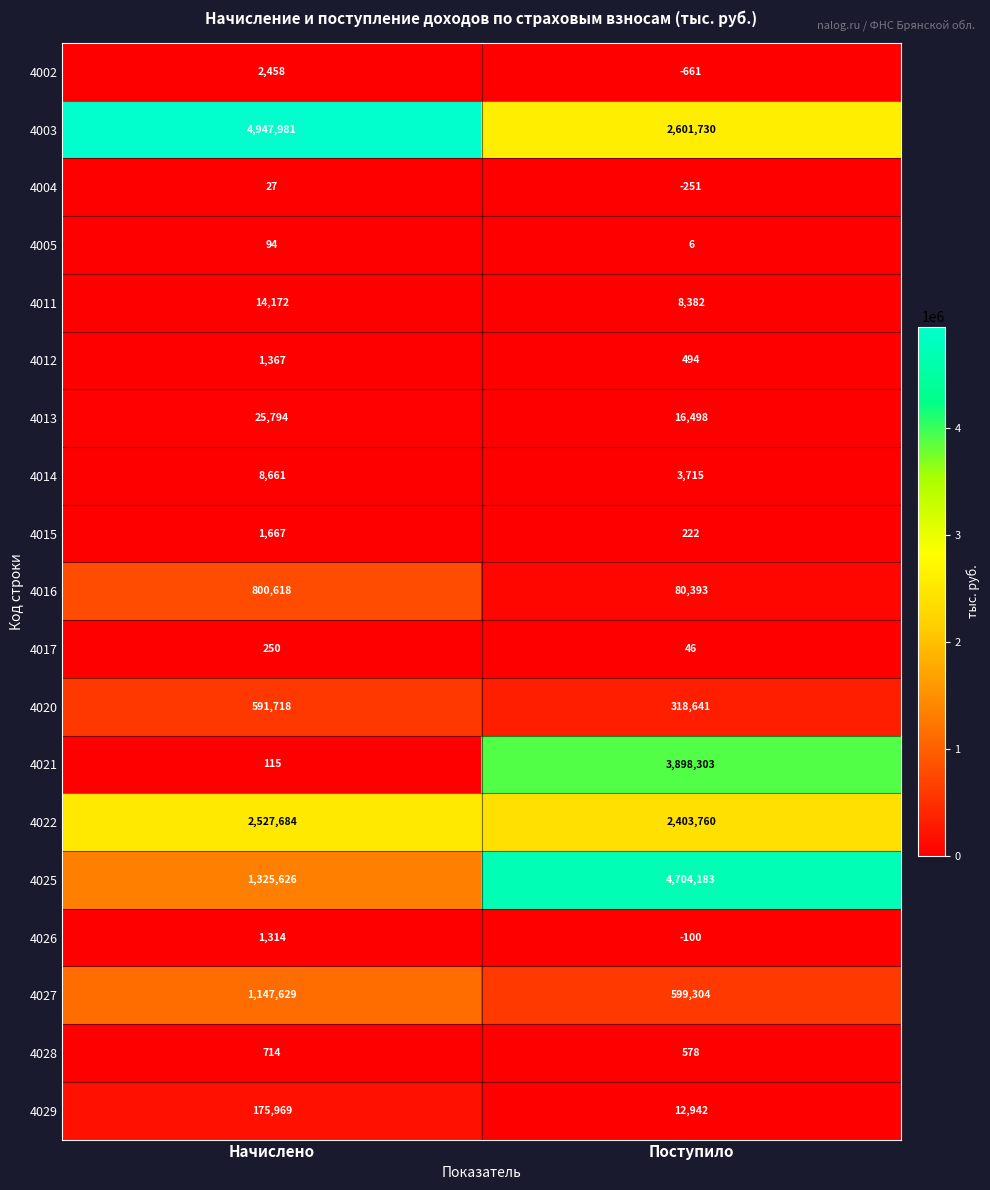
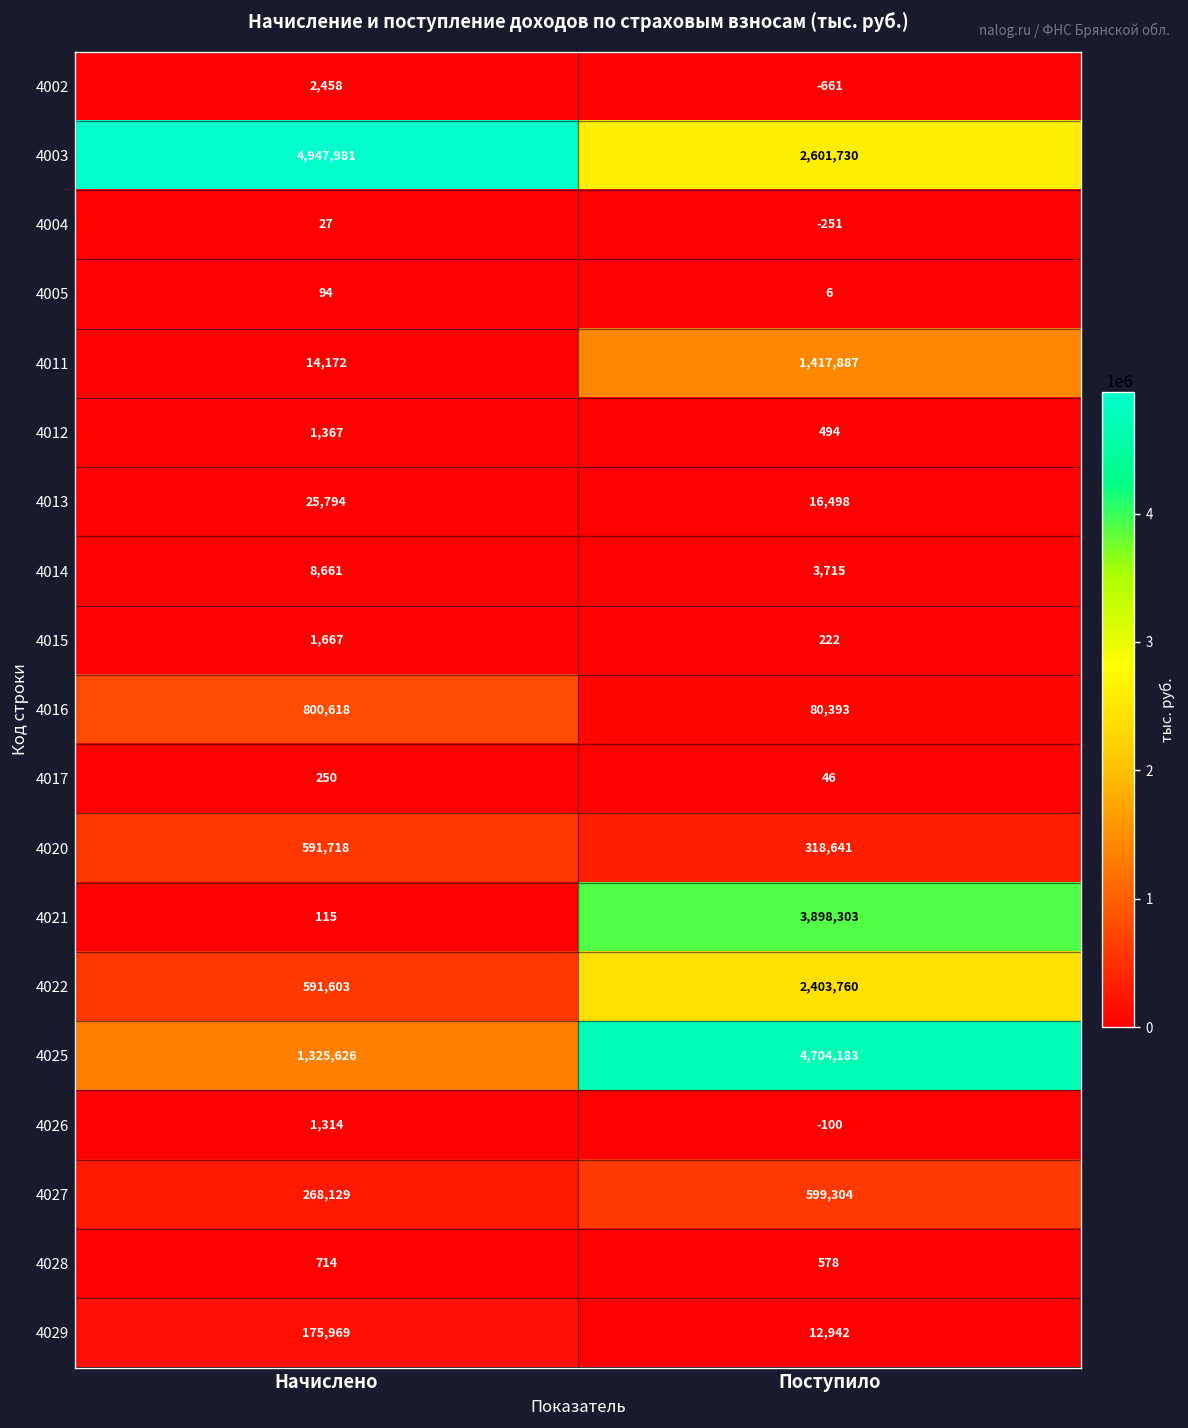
4011, Поступило: 8,382 -> 1,417,887
4022, Начислено: 2,527,684 -> 591,603
4027, Начислено: 1,147,629 -> 268,129
